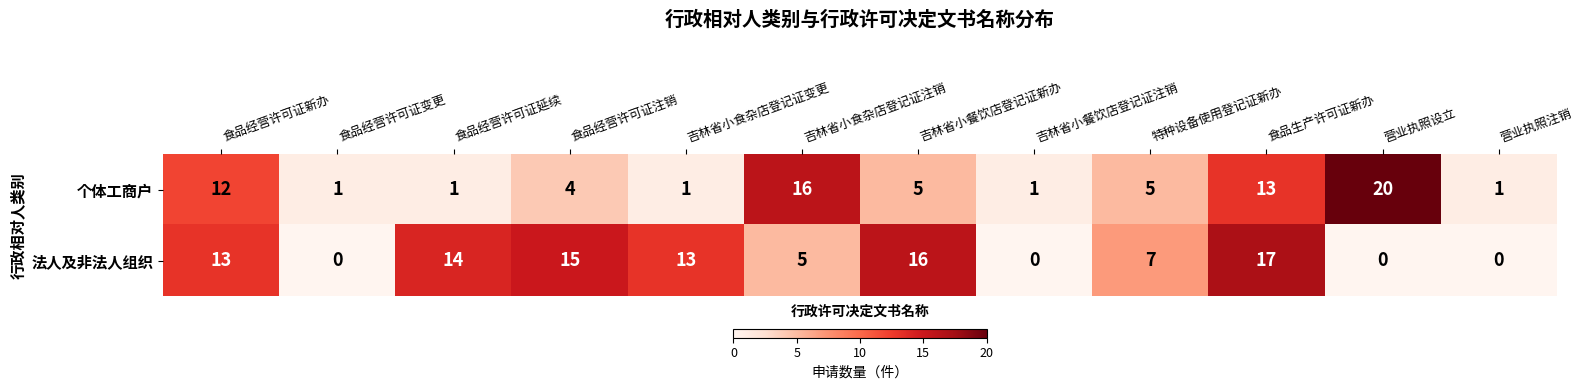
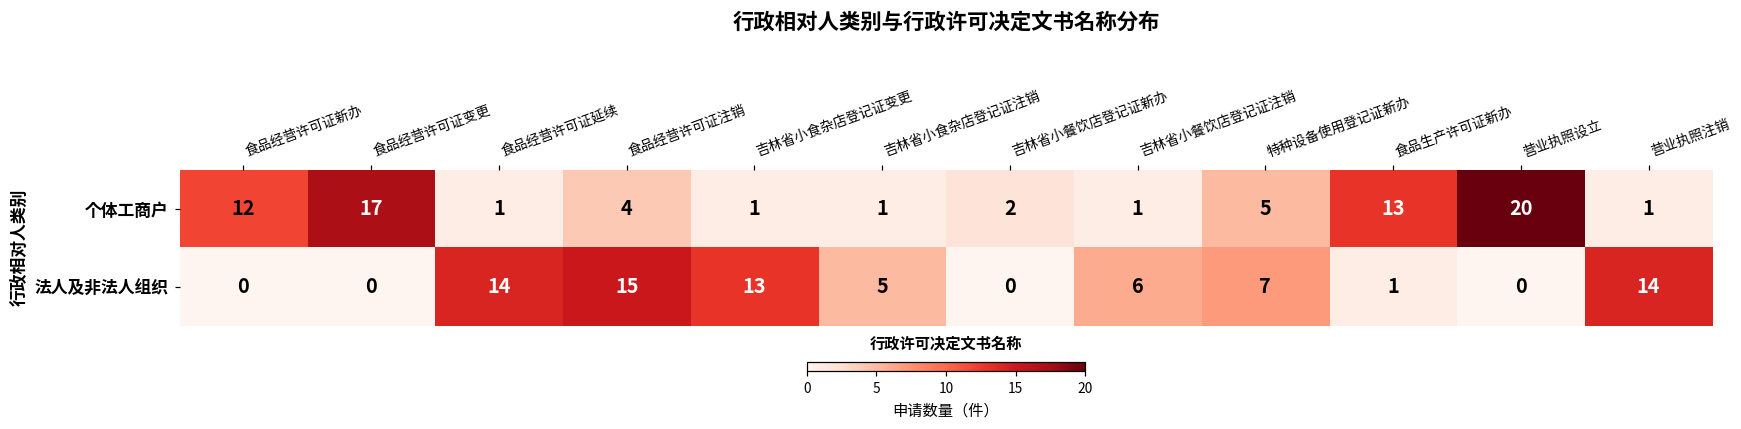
个体工商户, 食品经营许可证变更: 1 -> 17
个体工商户, 吉林省小食杂店登记证注销: 16 -> 1
个体工商户, 吉林省小餐饮店登记证新办: 5 -> 2
法人及非法人组织, 食品经营许可证新办: 13 -> 0
法人及非法人组织, 吉林省小餐饮店登记证新办: 16 -> 0
法人及非法人组织, 吉林省小餐饮店登记证注销: 0 -> 6
法人及非法人组织, 食品生产许可证新办: 17 -> 1
法人及非法人组织, 营业执照注销: 0 -> 14
